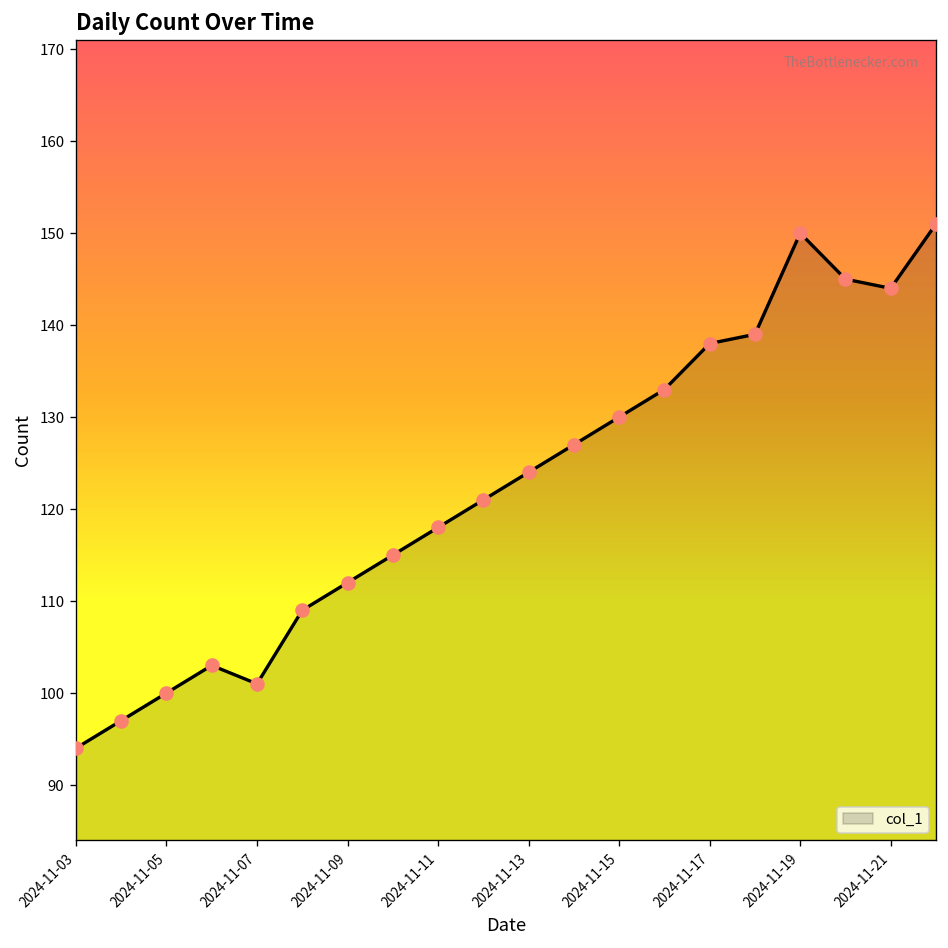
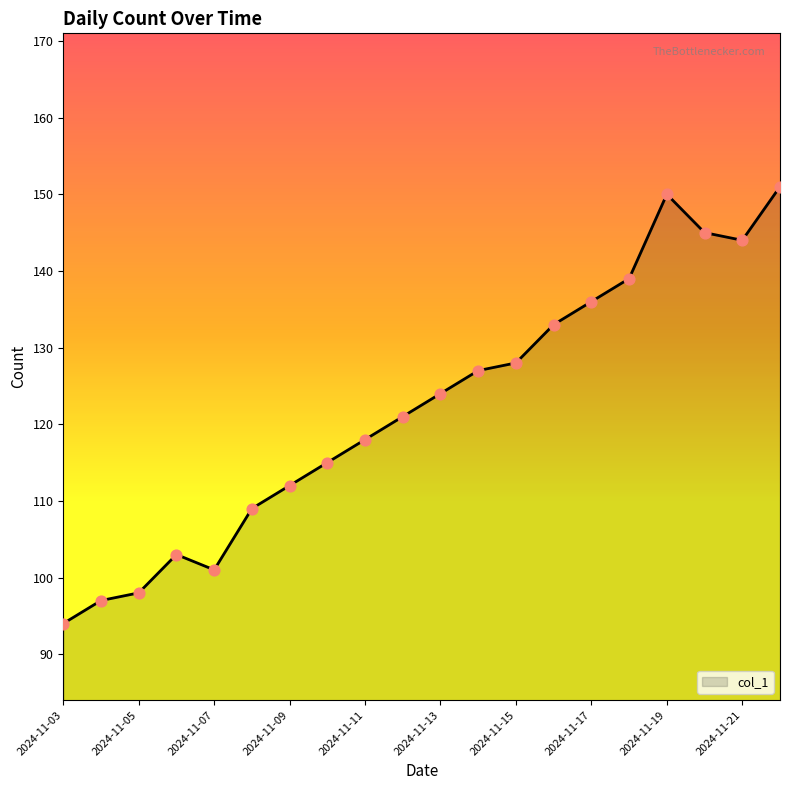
2024-11-05: 100 -> 98
2024-11-15: 130 -> 128
2024-11-17: 138 -> 136
